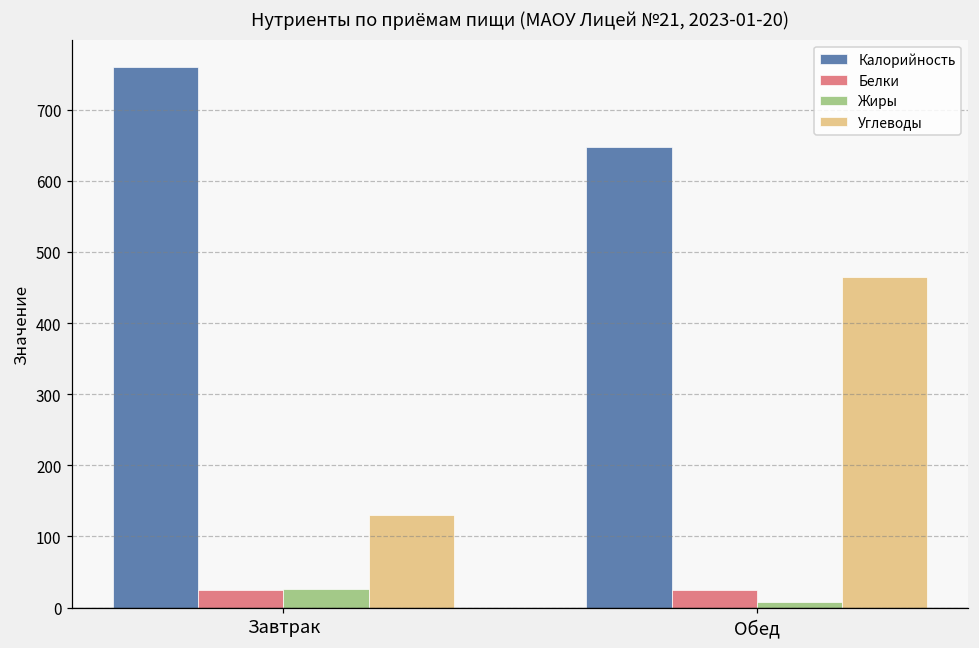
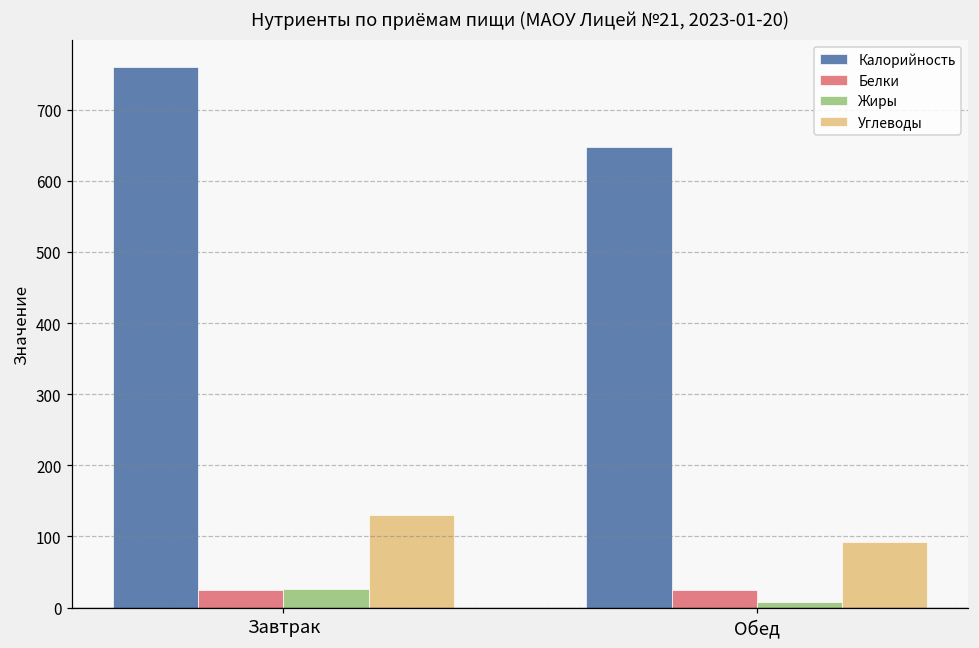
Углеводы, Обед: 460 -> 90
